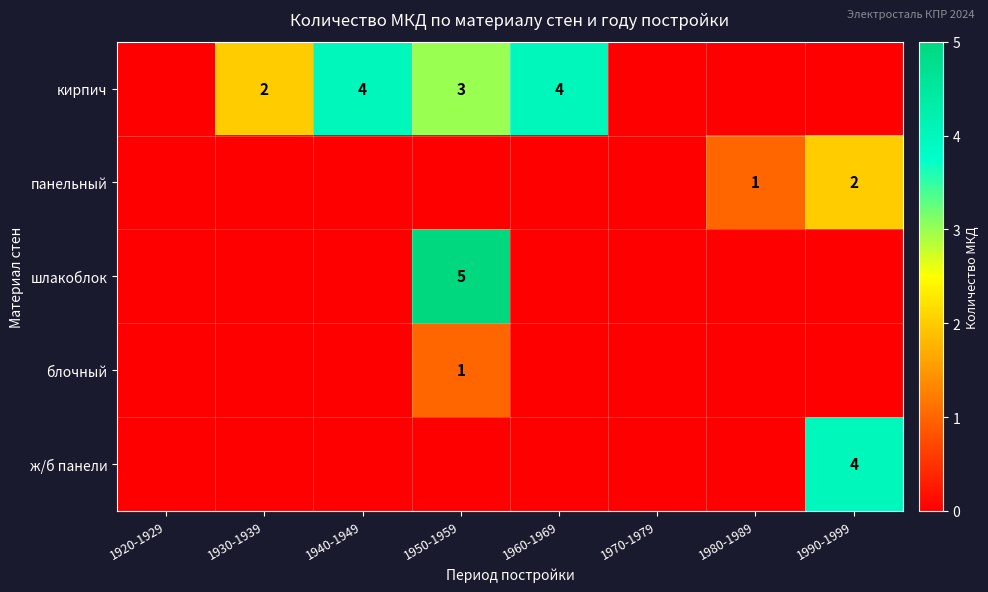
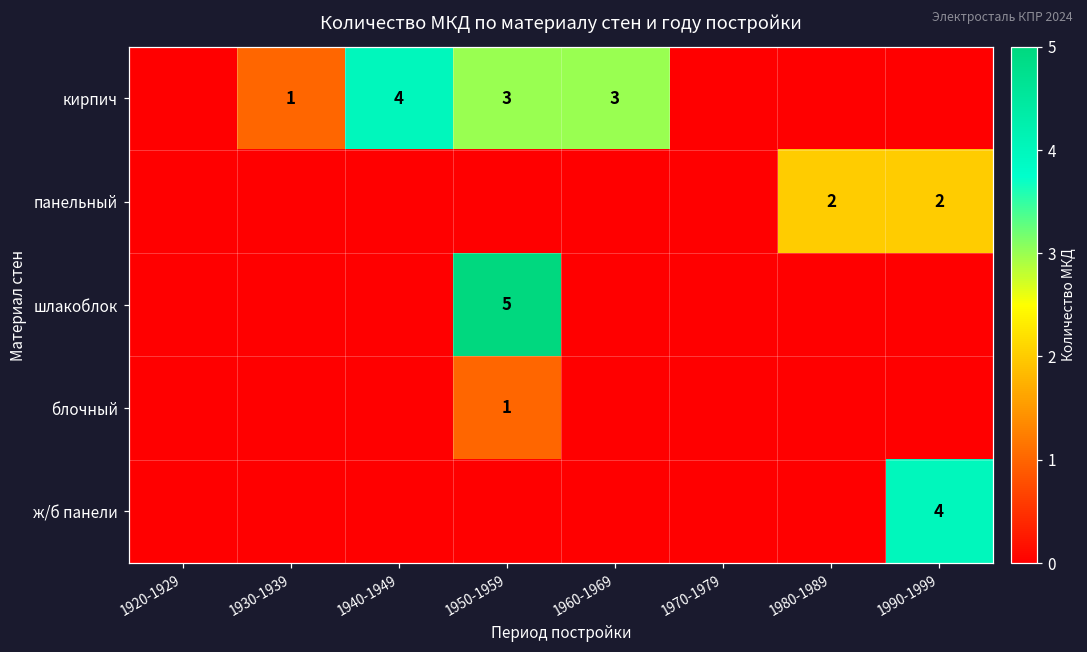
кирпич, 1930-1939: 2 -> 1
кирпич, 1960-1969: 4 -> 3
панельный, 1980-1989: 1 -> 2
